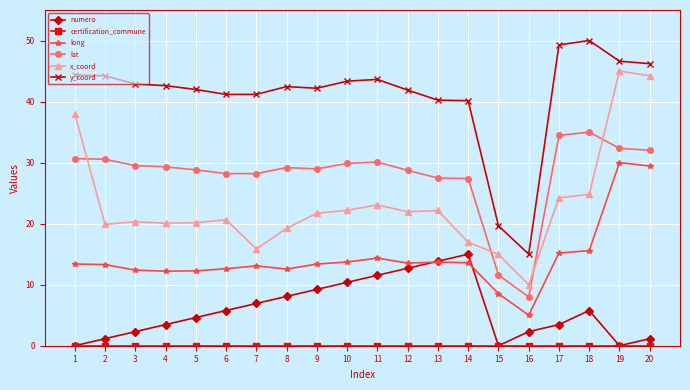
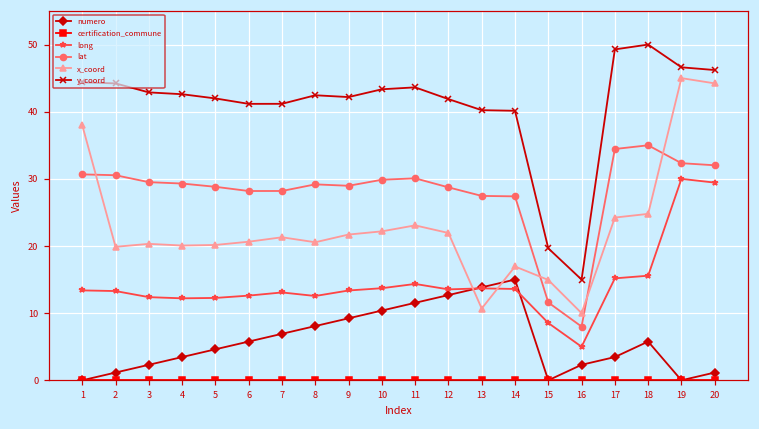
x_coord, 7: 16 -> 21
x_coord, 8: 19 -> 21
x_coord, 13: 22 -> 11
